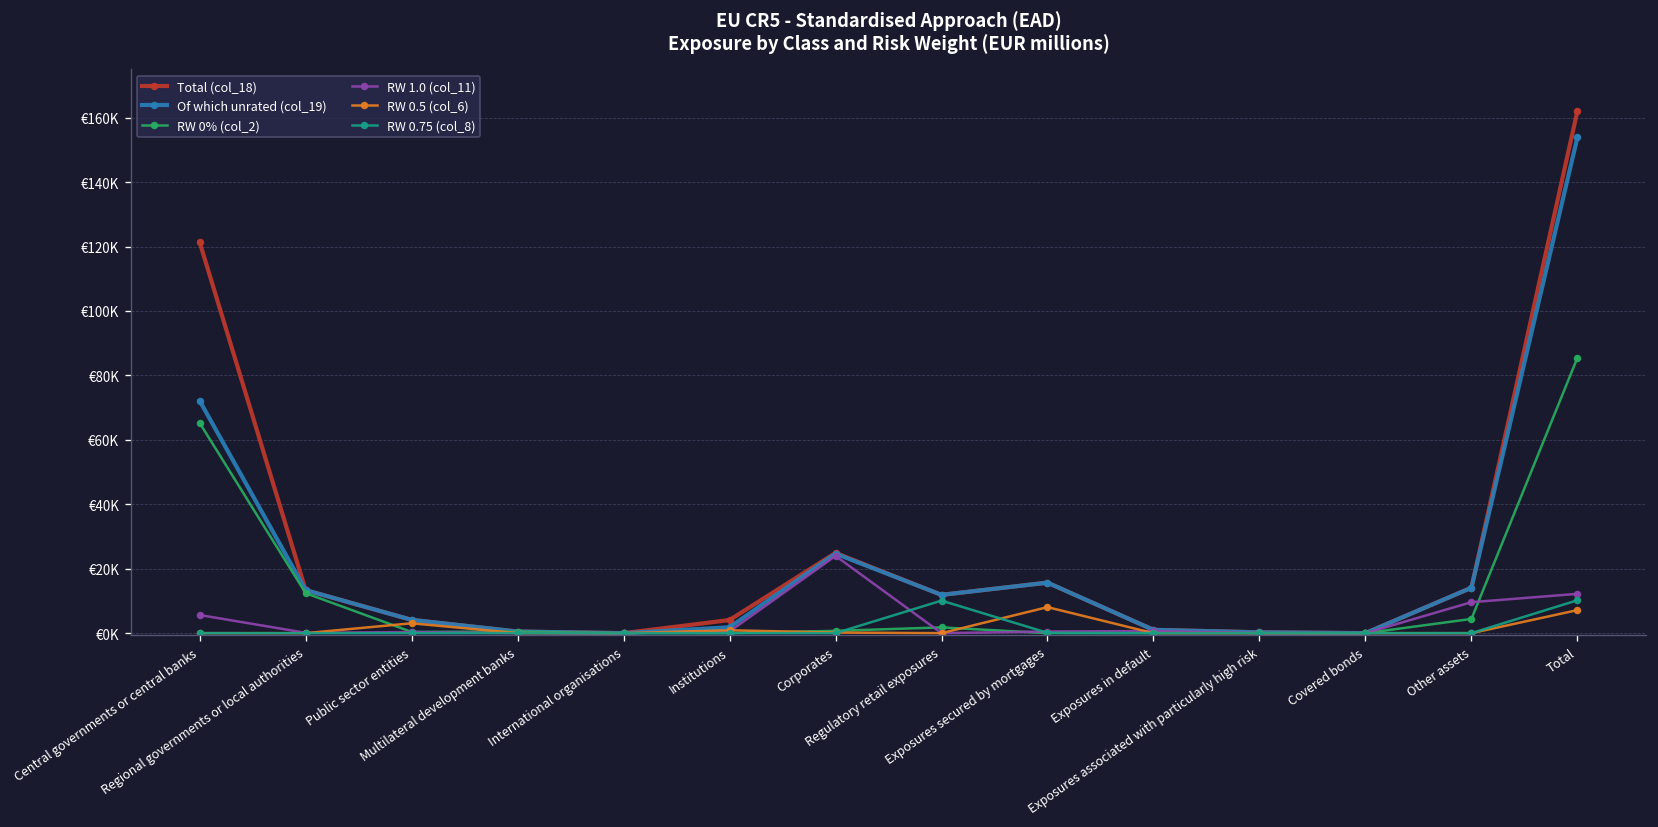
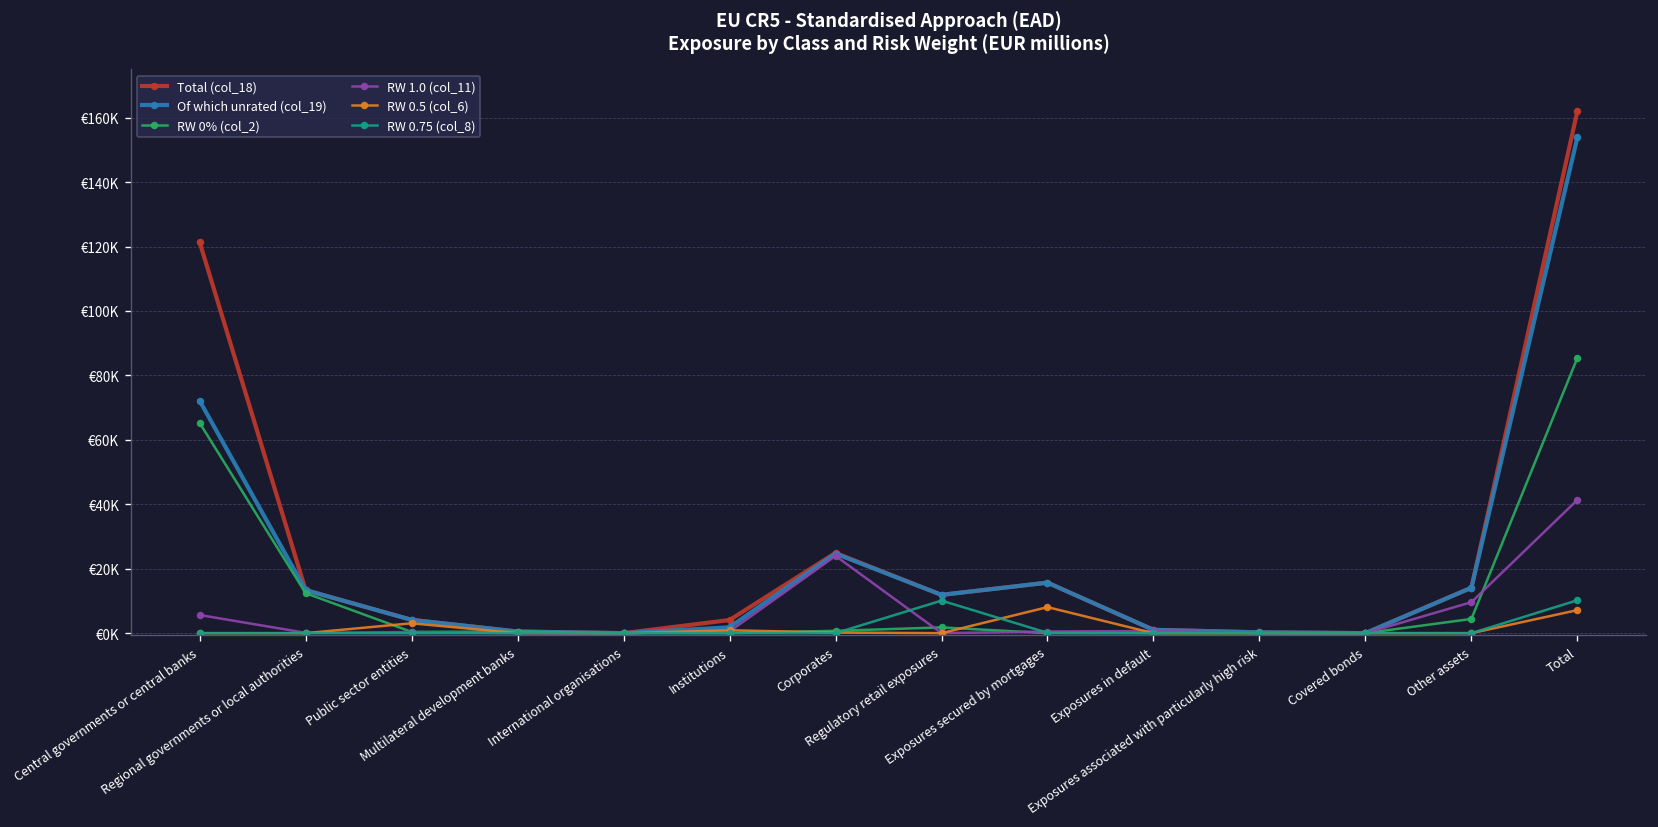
RW 1.0 (col_11), Total: €12000 -> €41000
